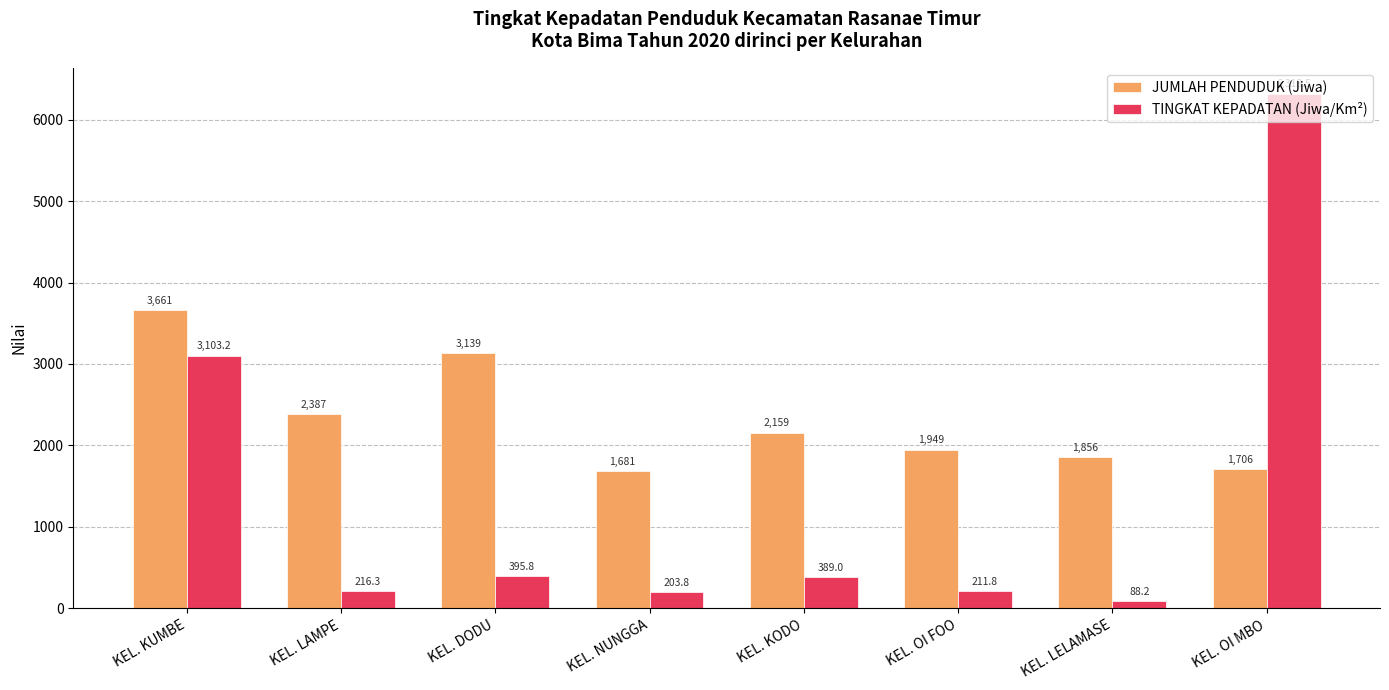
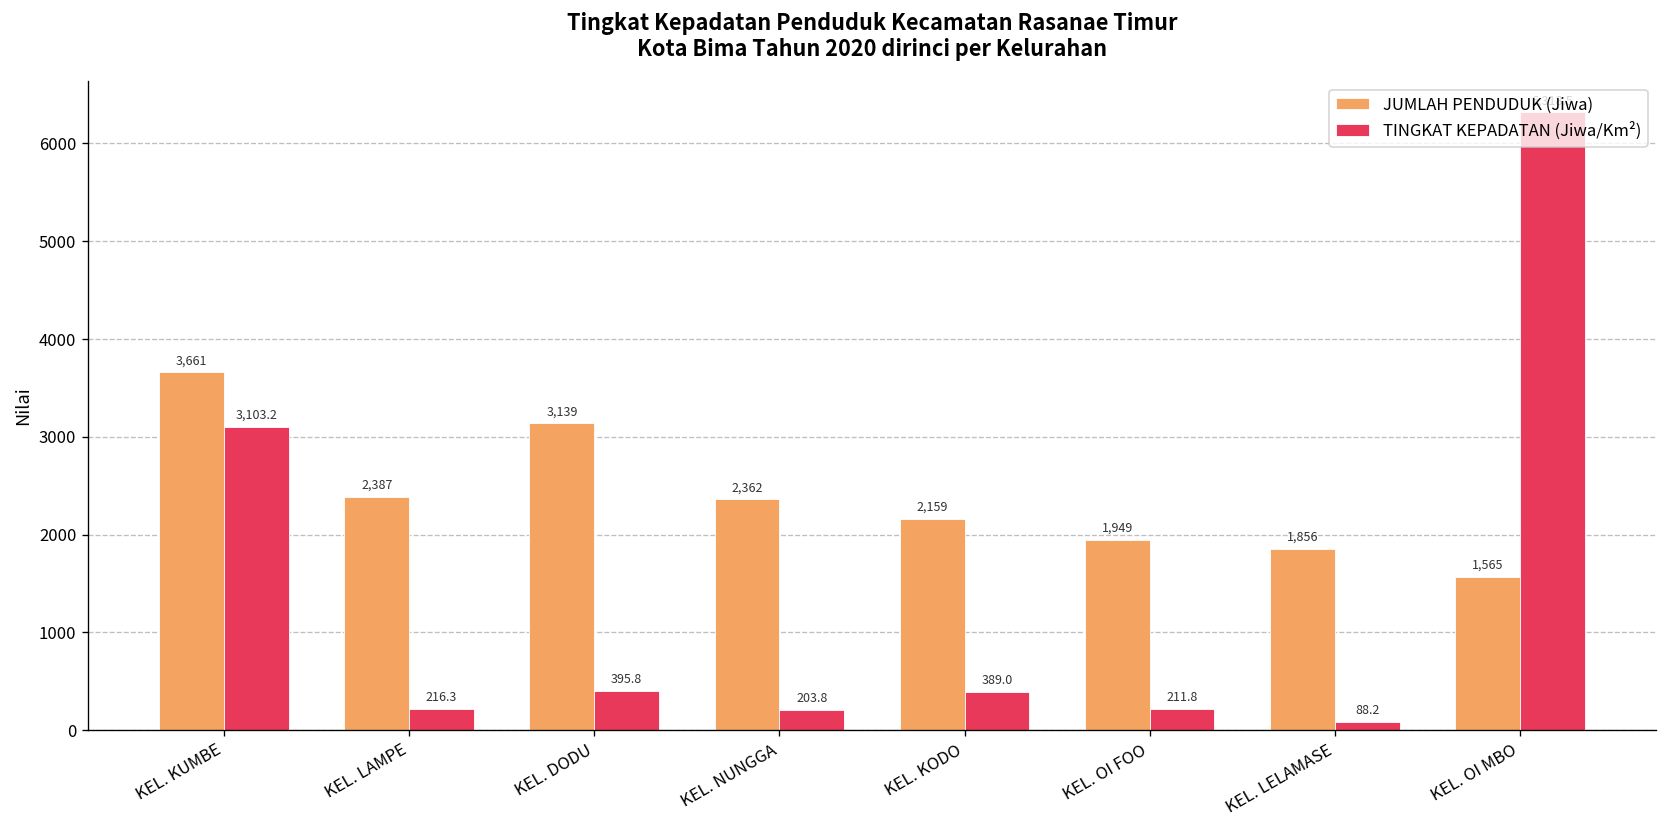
JUMLAH PENDUDUK (Jiwa), KEL. NUNGGA: 1,681 -> 2,362
JUMLAH PENDUDUK (Jiwa), KEL. OI MBO: 1,706 -> 1,565
